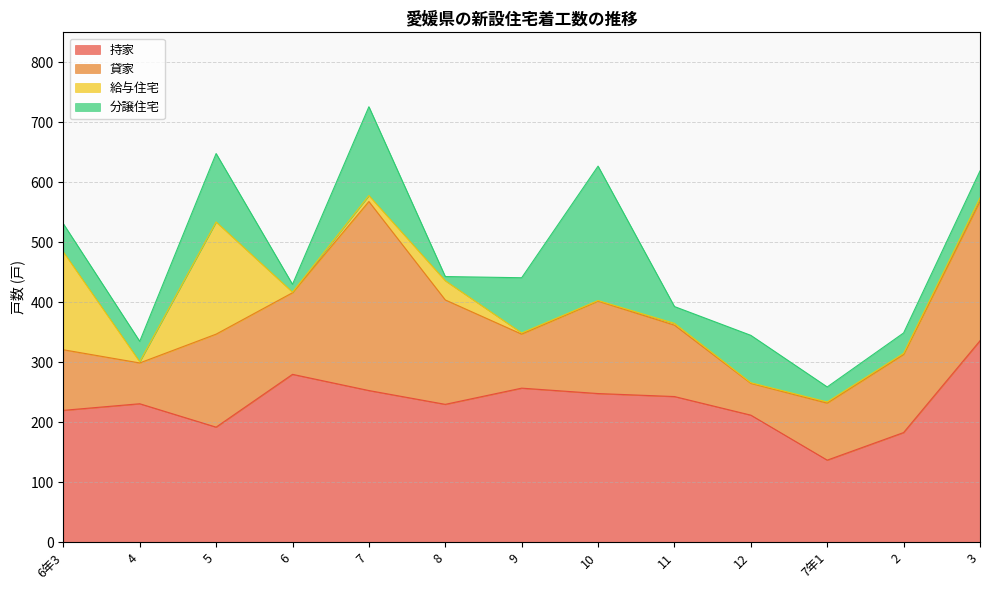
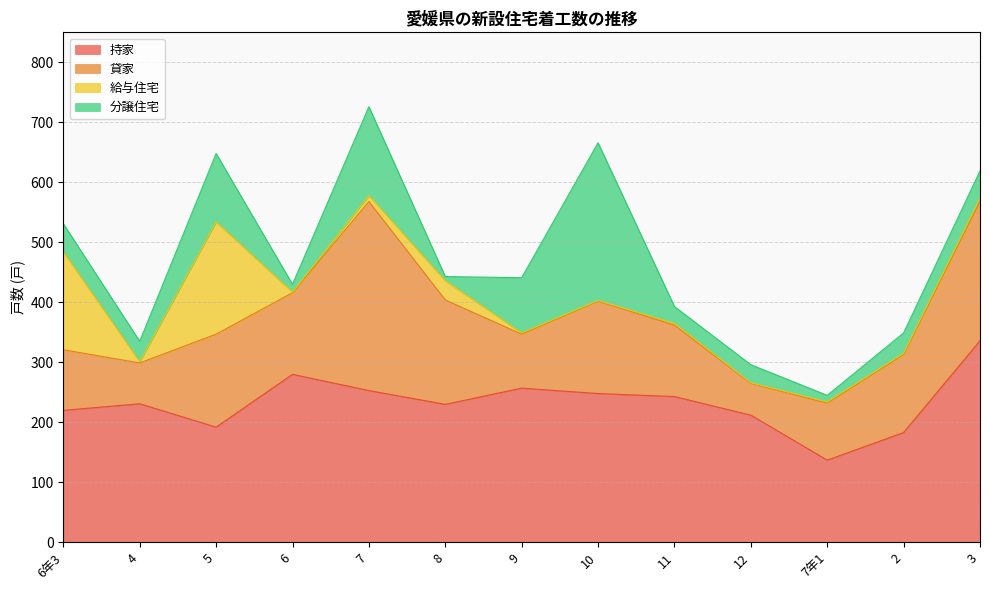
分譲住宅, 10: 220 -> 260
分譲住宅, 12: 80 -> 30
分譲住宅, 7年1: 30 -> 10
